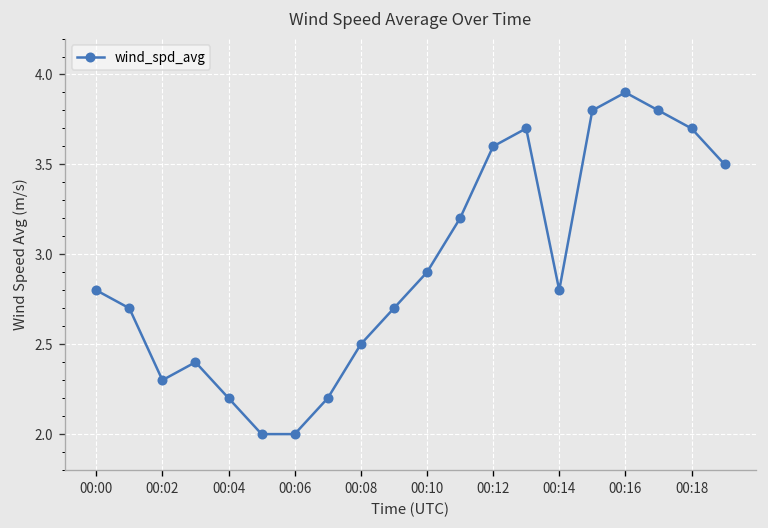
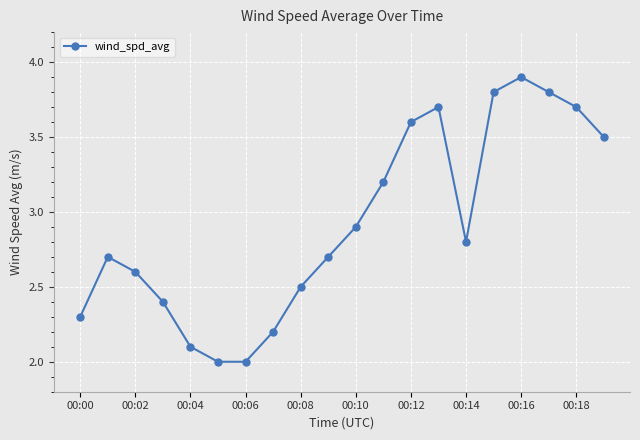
00:00: 2.8 -> 2.3
00:02: 2.3 -> 2.6
00:04: 2.2 -> 2.1
